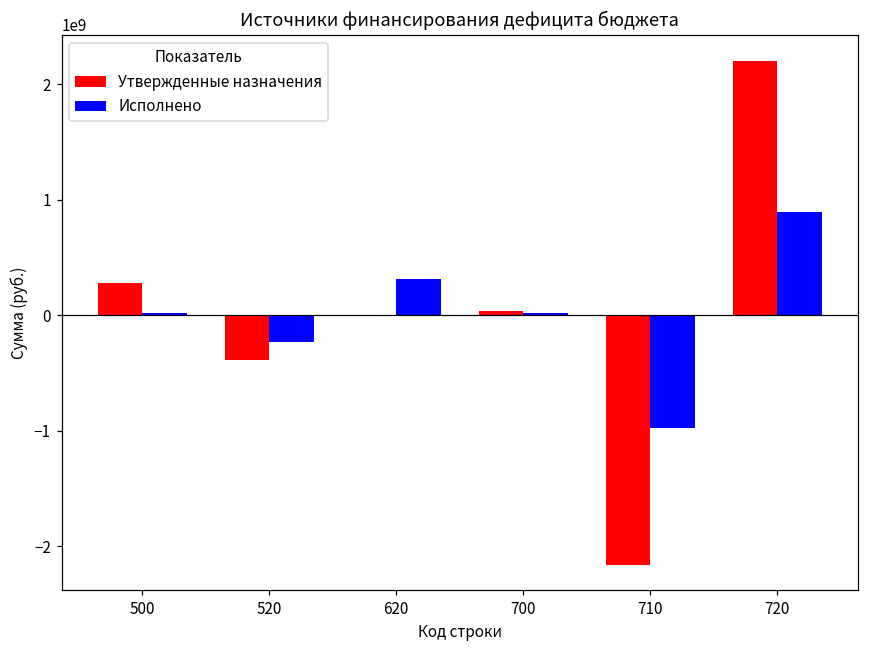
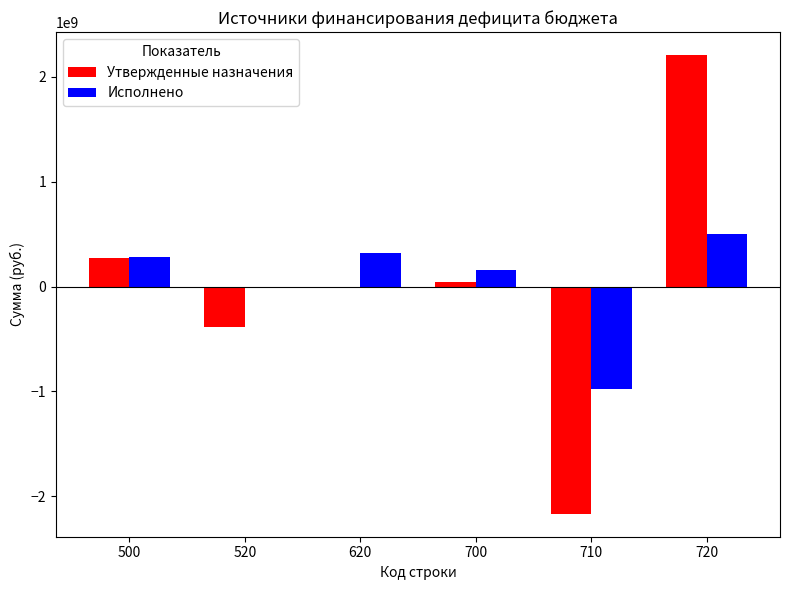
Исполнено, 500: 20000000 -> 280000000
Исполнено, 520: -230000000 -> 0
Исполнено, 700: 20000000 -> 160000000
Исполнено, 720: 890000000 -> 500000000
